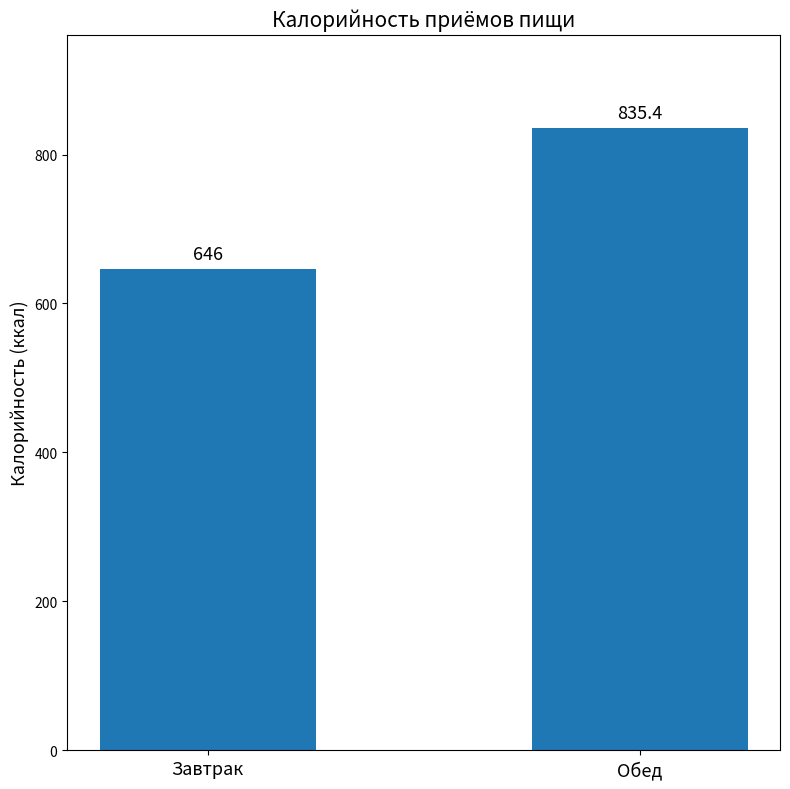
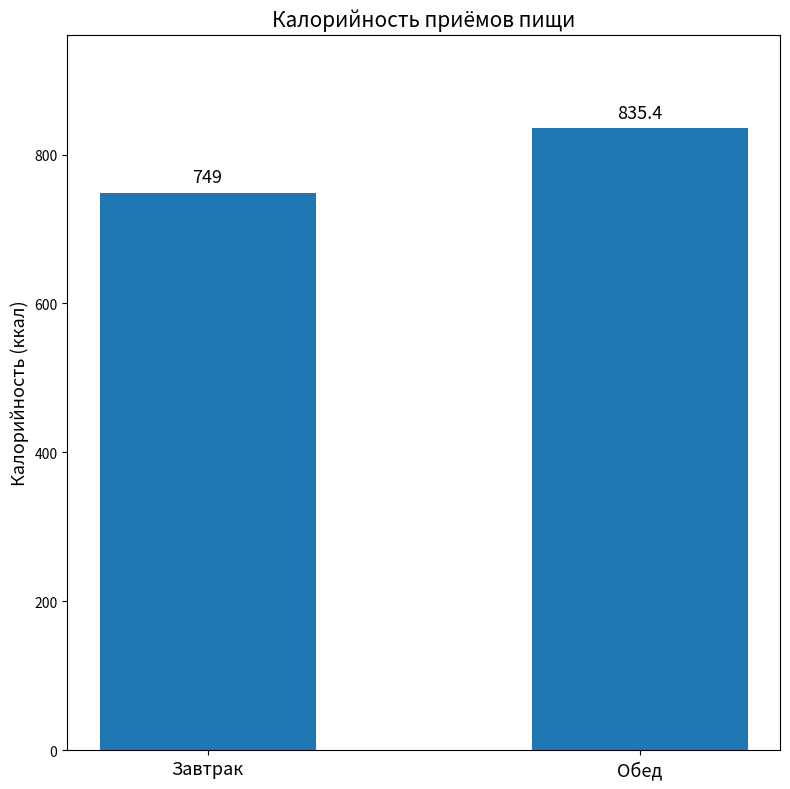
Завтрак: 646 -> 749
